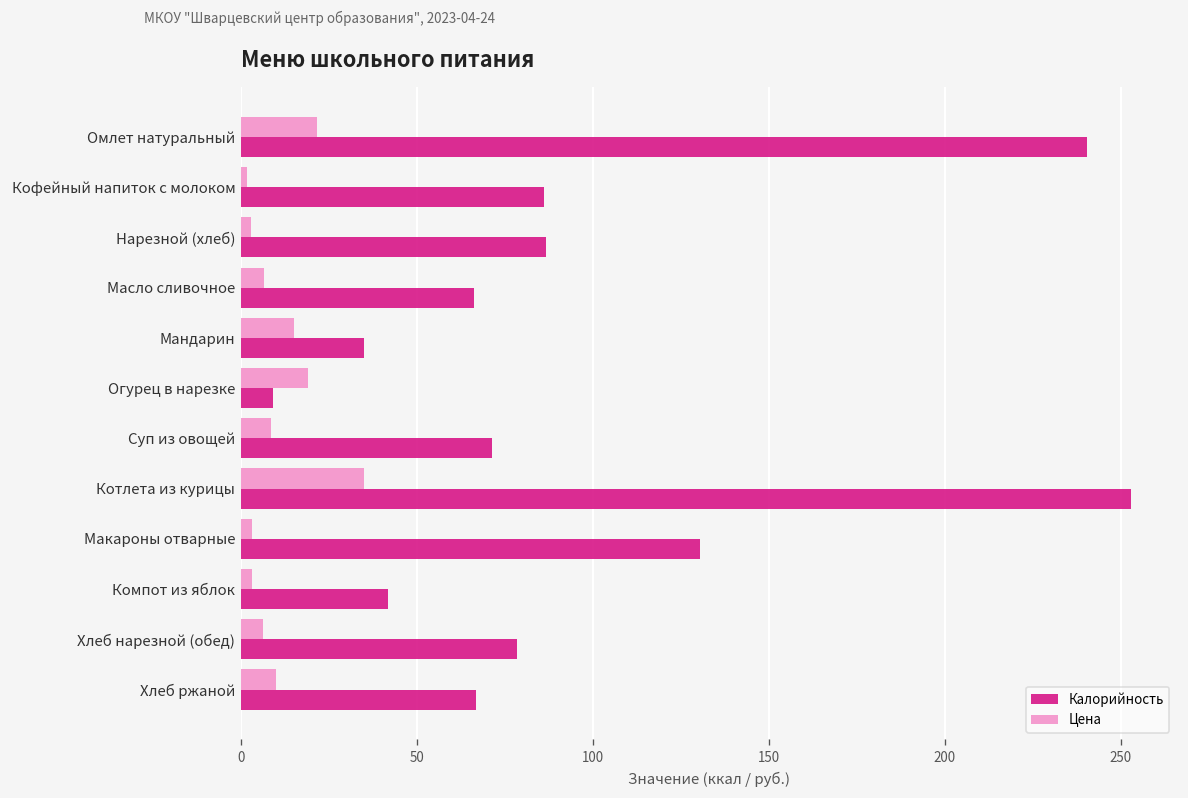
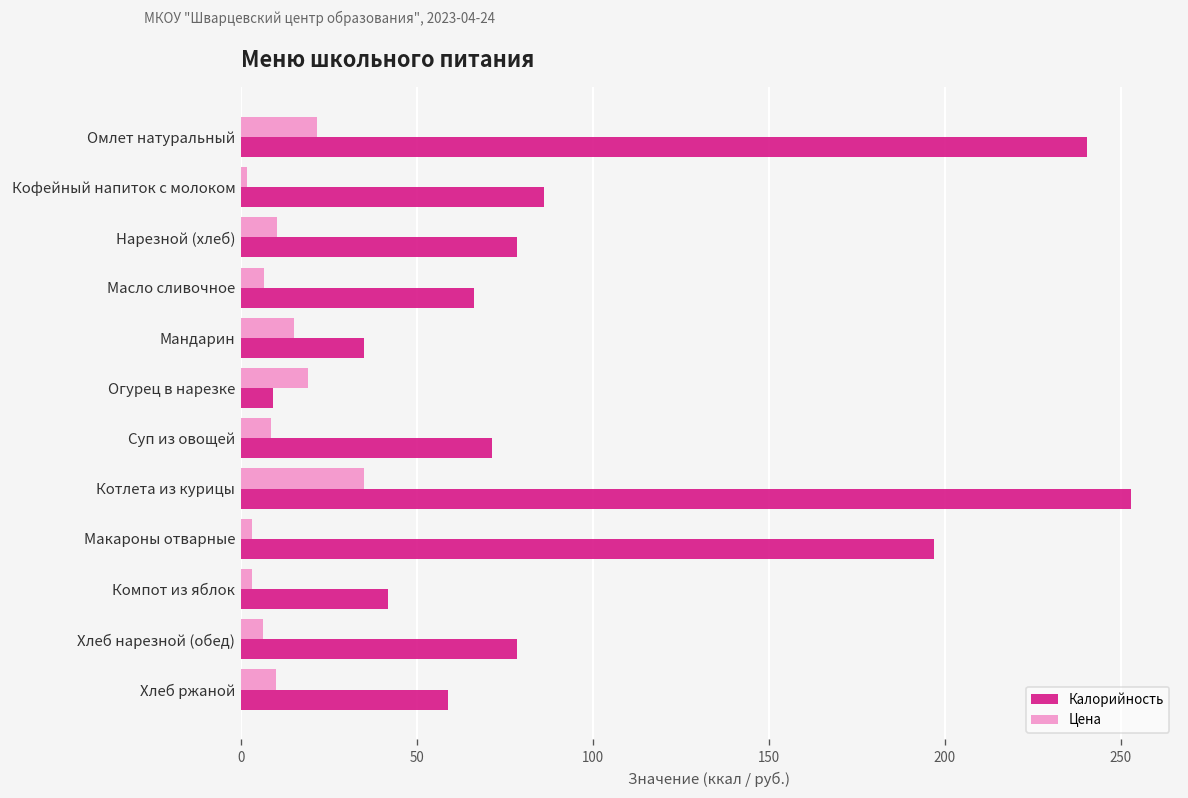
Цена, Нарезной (хлеб): 3 -> 10
Калорийность, Нарезной (хлеб): 87 -> 79
Калорийность, Макароны отварные: 131 -> 197
Калорийность, Хлеб ржаной: 67 -> 59
